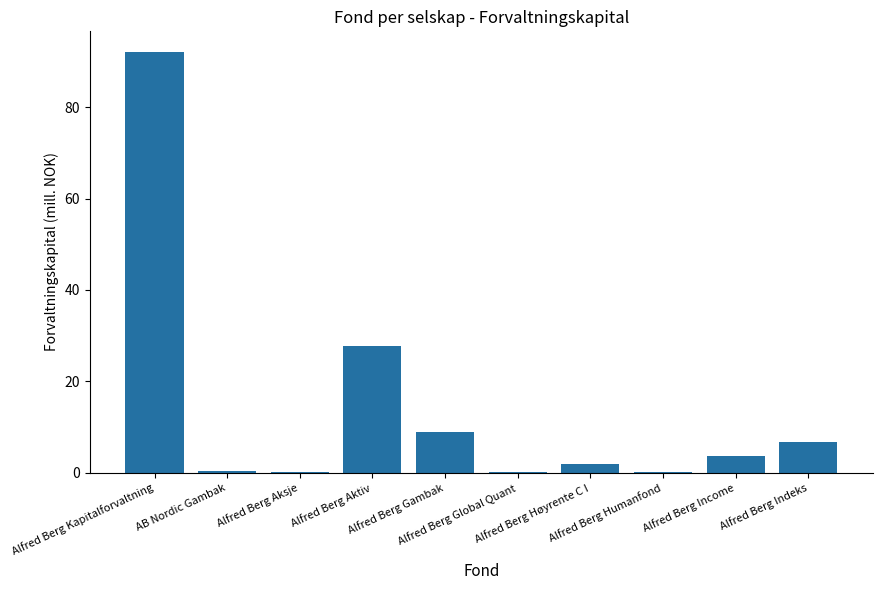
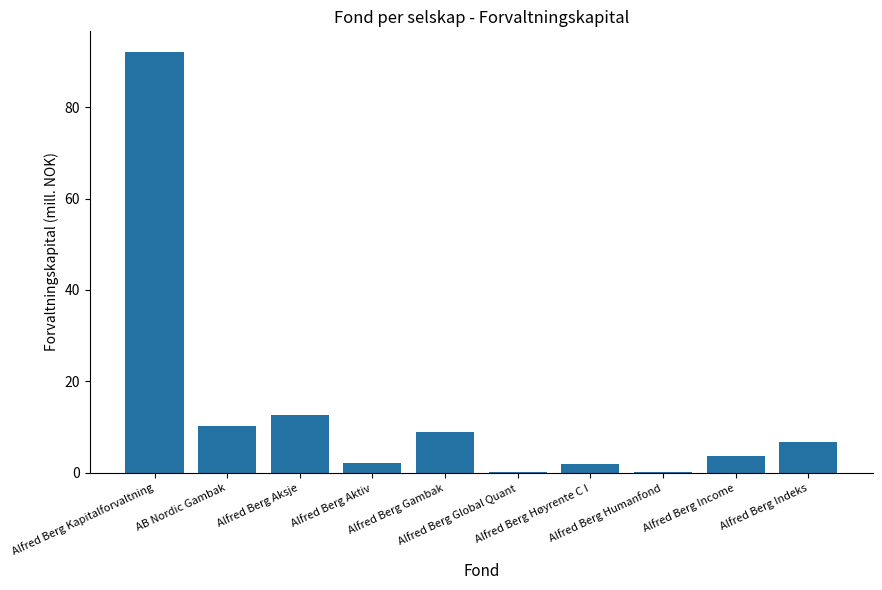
AB Nordic Gambak: 0 -> 10
Alfred Berg Aksje: 0 -> 13
Alfred Berg Aktiv: 28 -> 2
